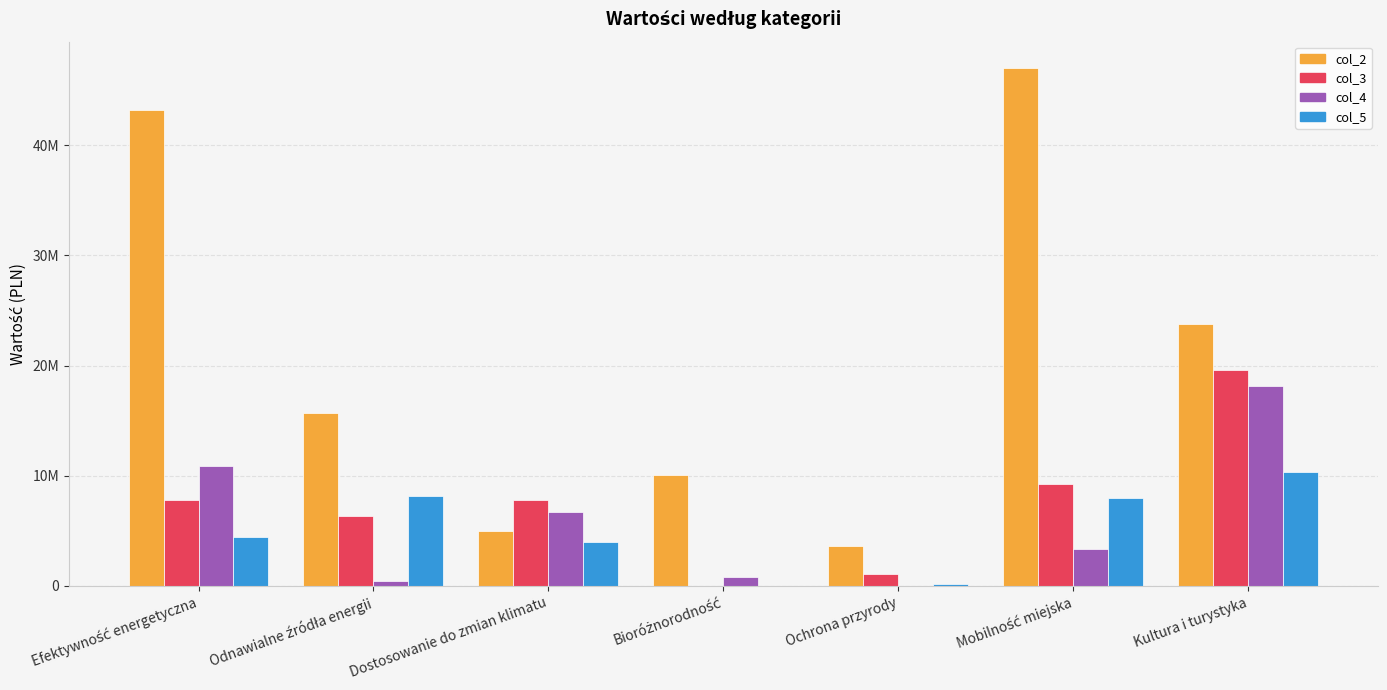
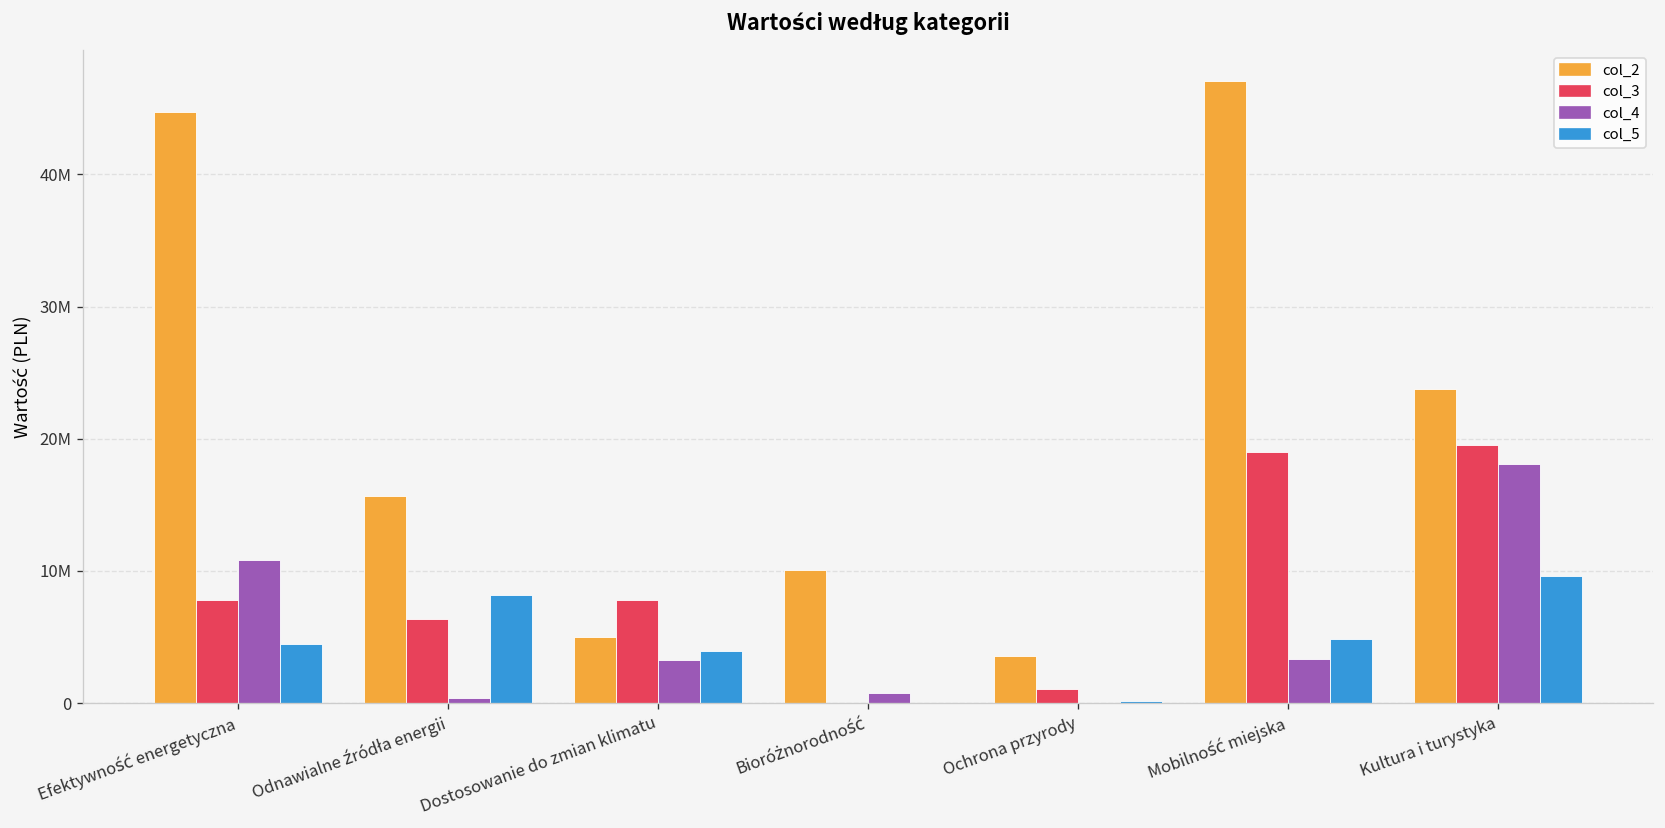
col_2, Efektywność energetyczna: 43200000 -> 44700000
col_4, Dostosowanie do zmian klimatu: 6700000 -> 3300000
col_3, Mobilność miejska: 9300000 -> 19000000
col_5, Mobilność miejska: 8000000 -> 4900000
col_5, Kultura i turystyka: 10400000 -> 9600000
